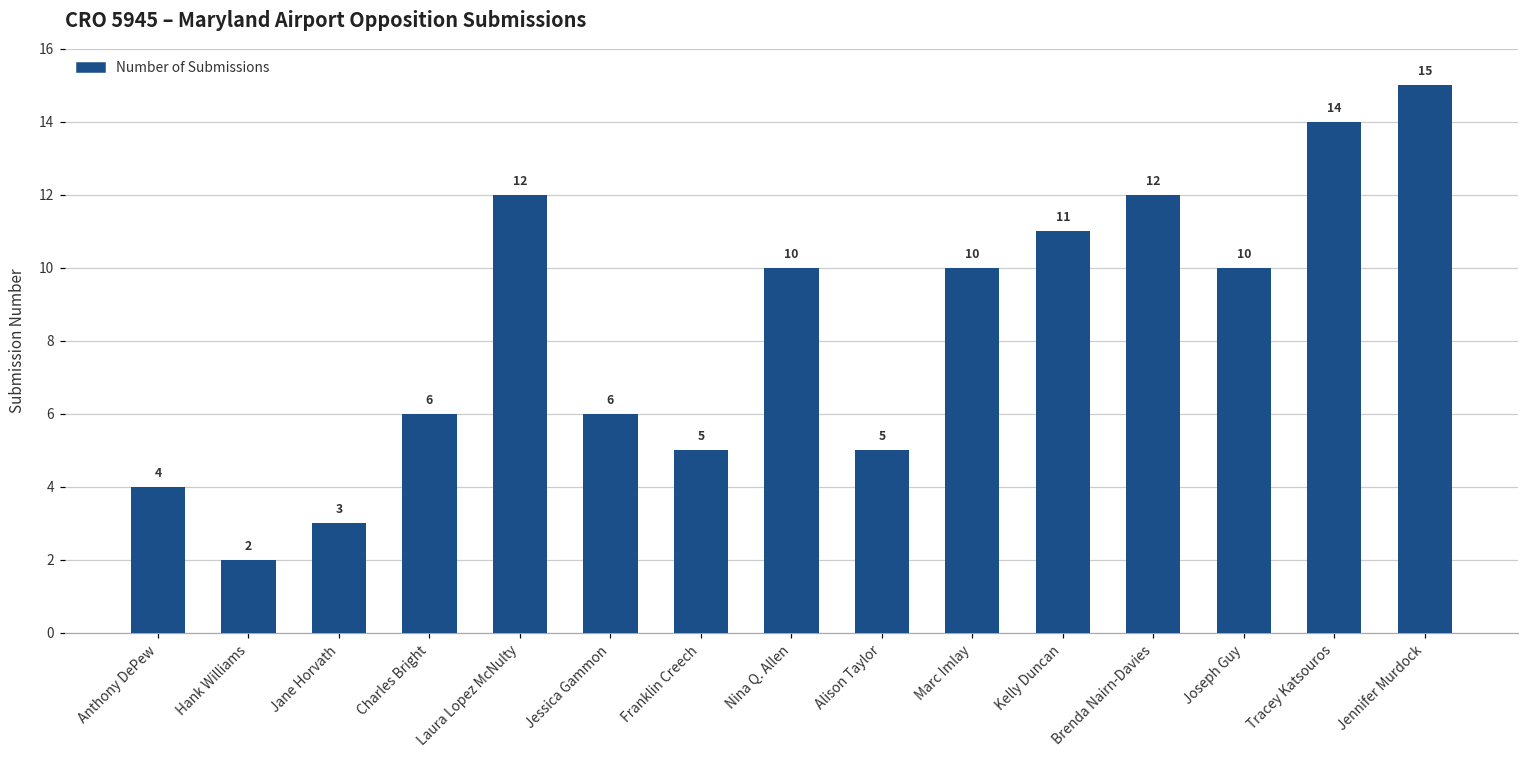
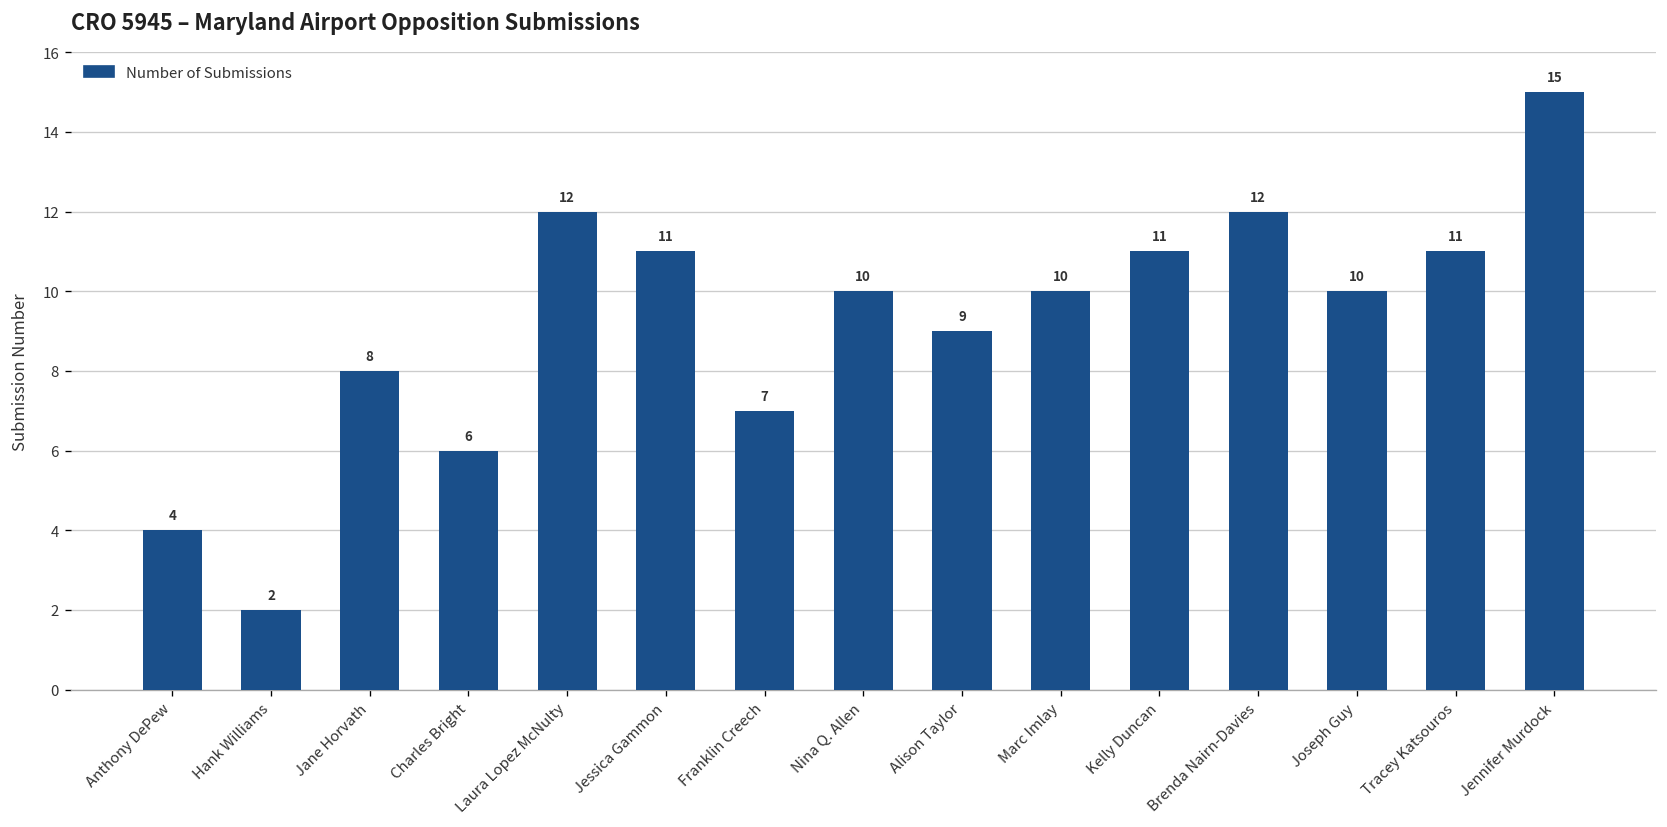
Jane Horvath: 3 -> 8
Jessica Gammon: 6 -> 11
Franklin Creech: 5 -> 7
Alison Taylor: 5 -> 9
Tracey Katsouros: 14 -> 11
